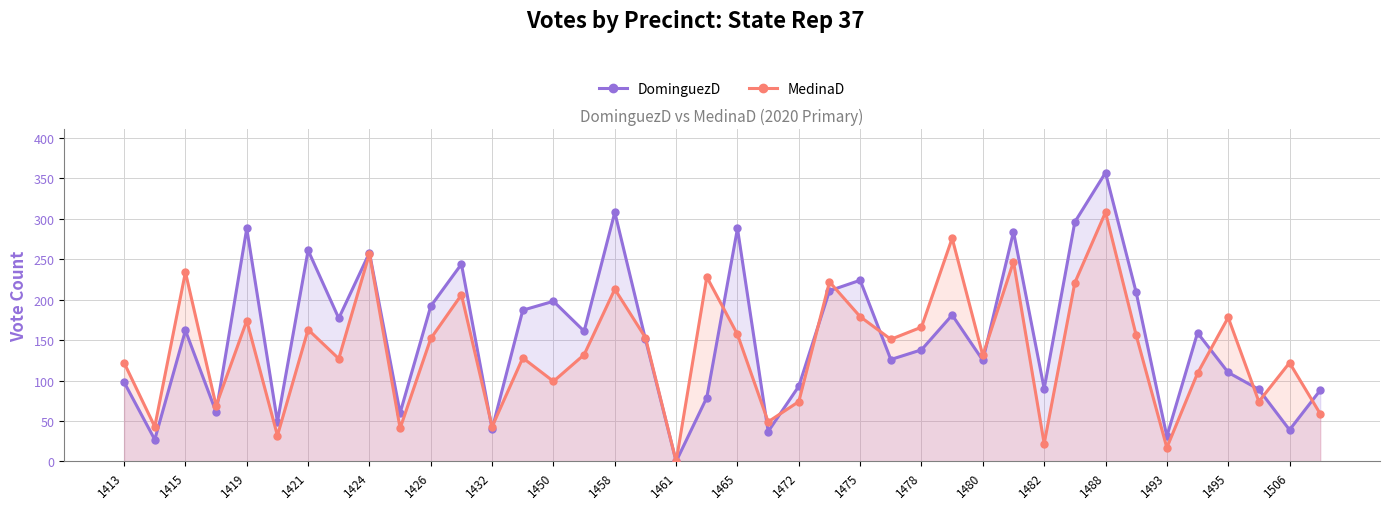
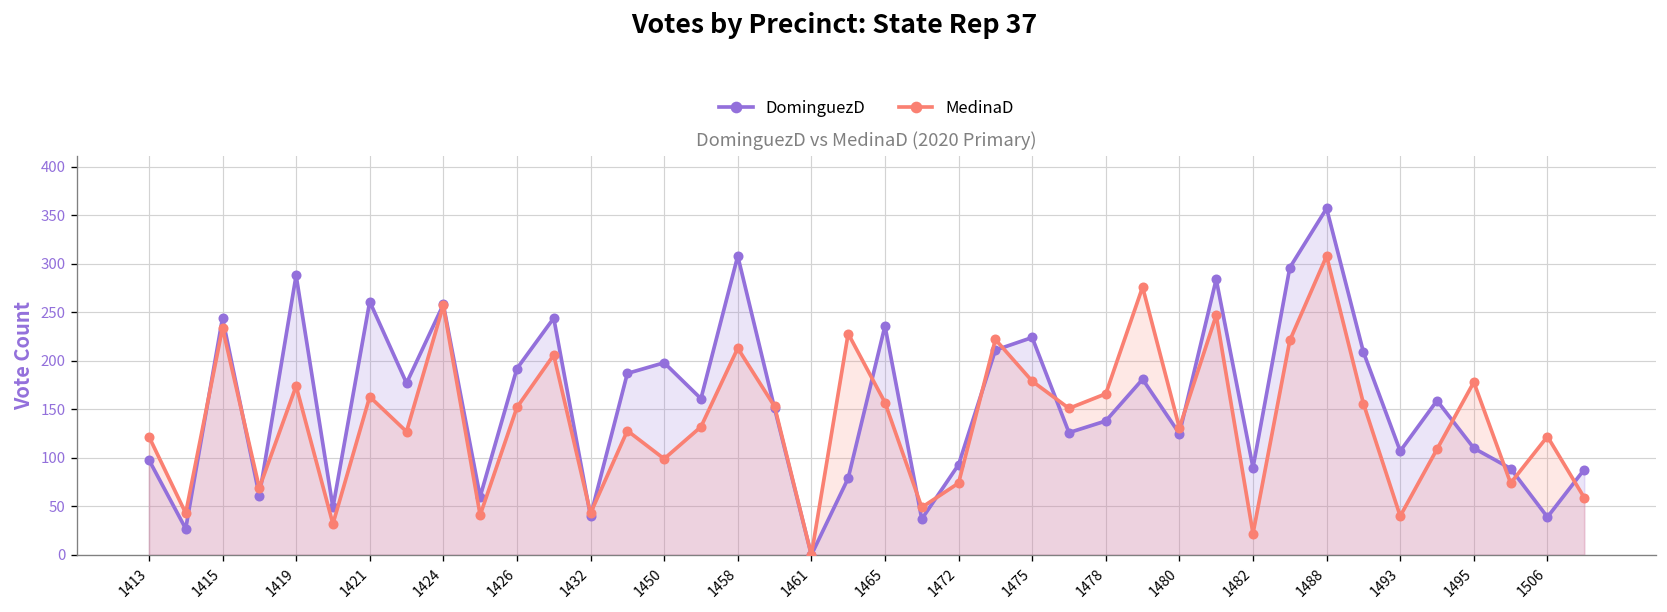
DominguezD, 1415: 160 -> 240
DominguezD, 1465: 290 -> 240
DominguezD, 1493: 30 -> 110
MedinaD, 1493: 20 -> 40
